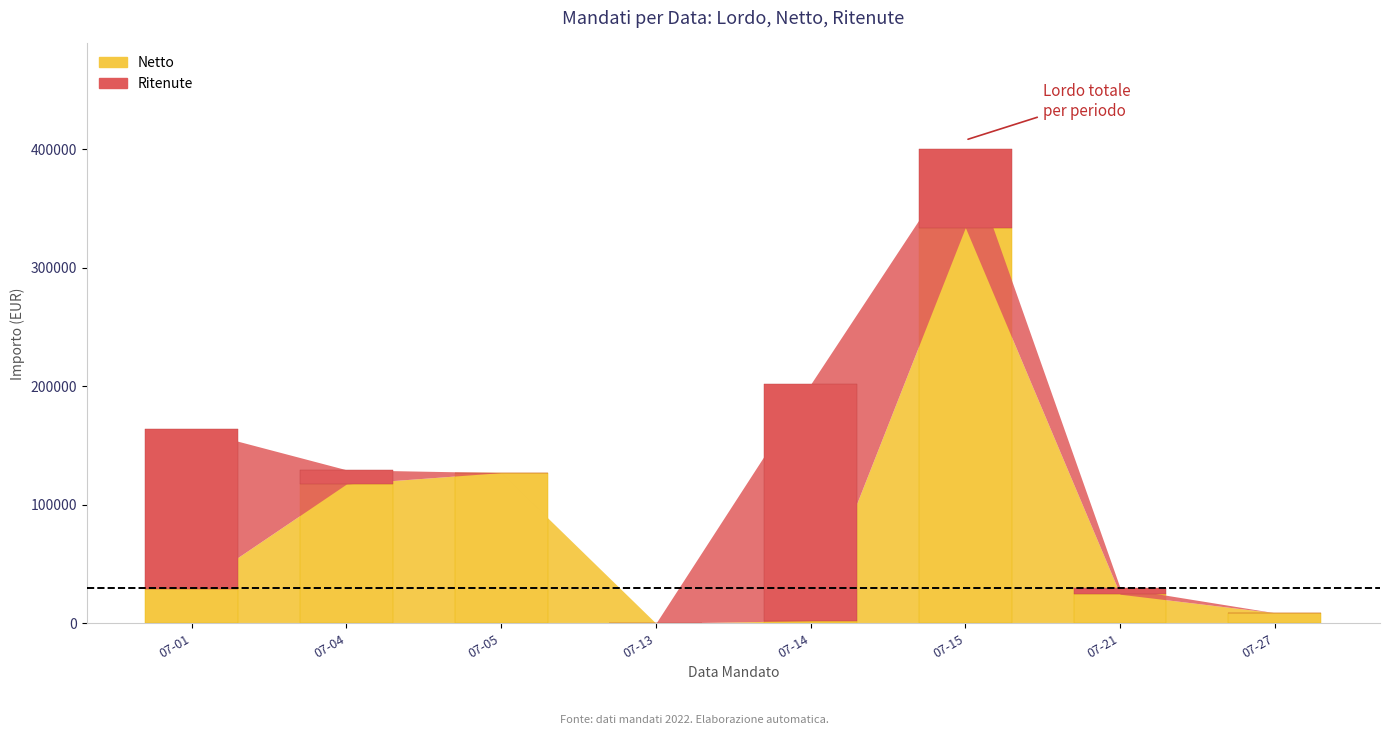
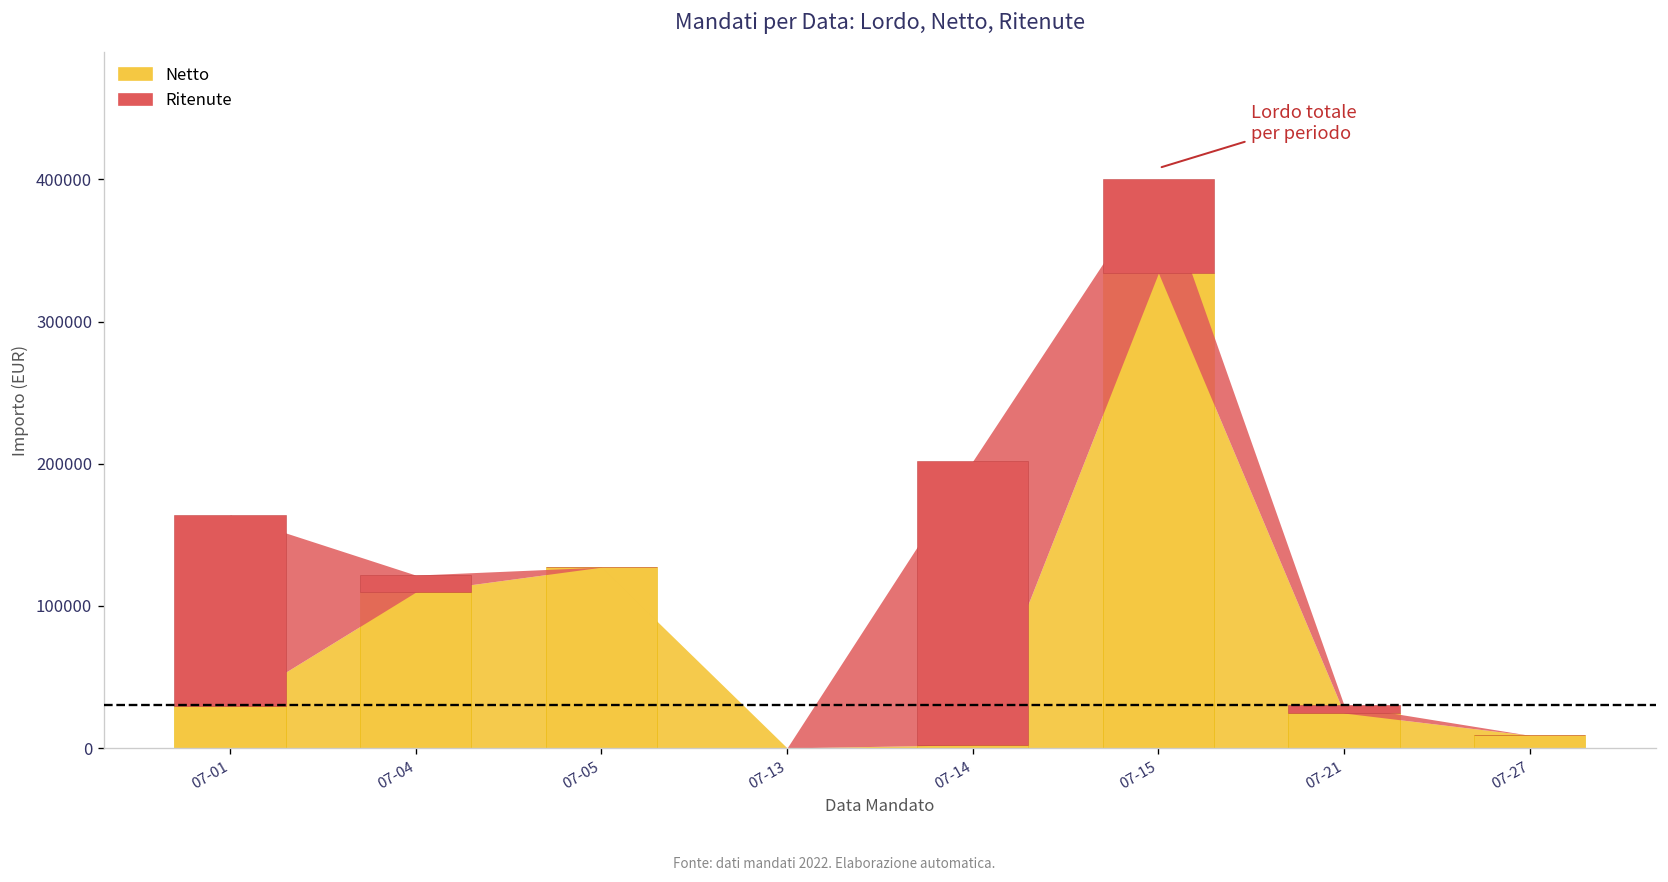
Netto, 07-04: 118000 -> 110000
